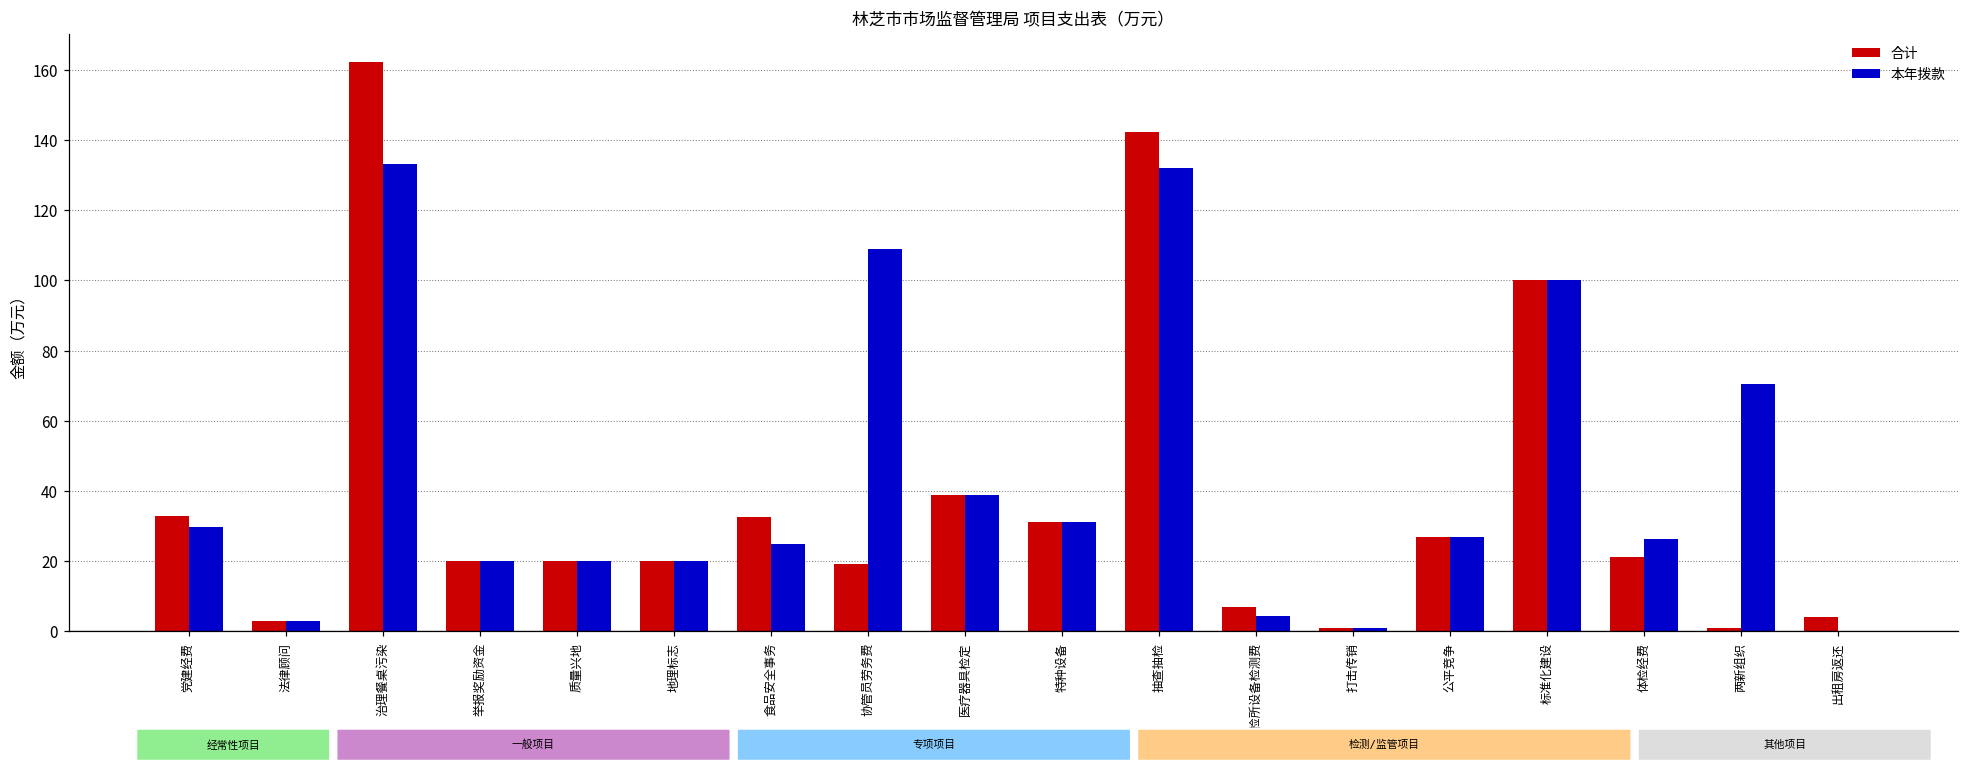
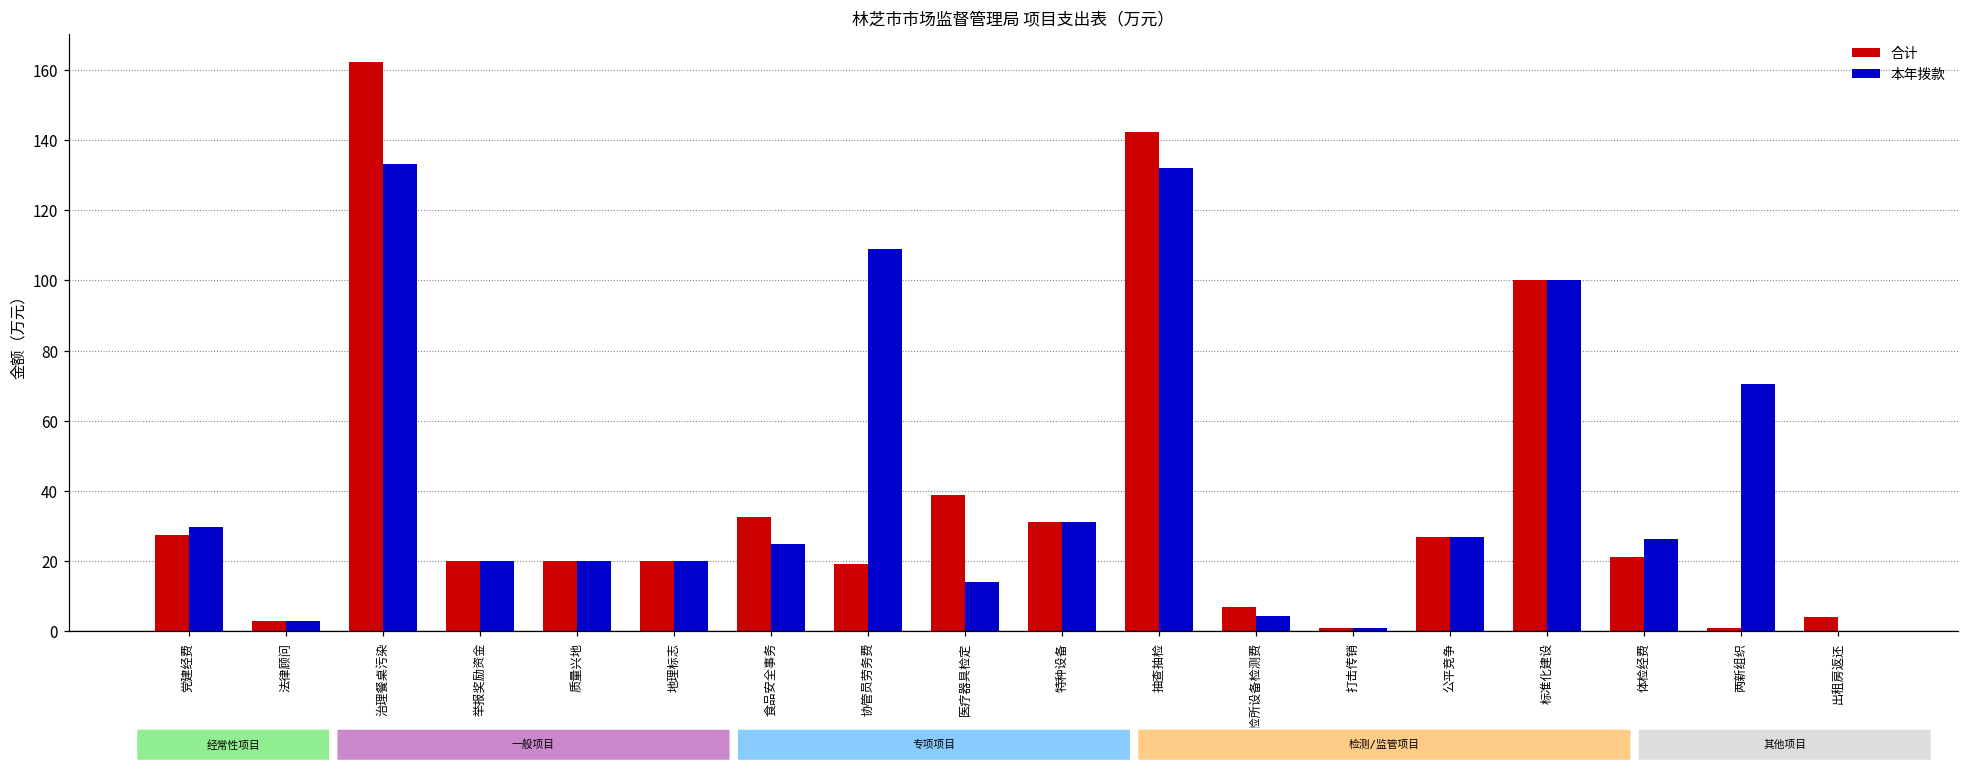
合计, 党建经费: 33 -> 27
本年拨款, 医疗器具检定: 39 -> 14
